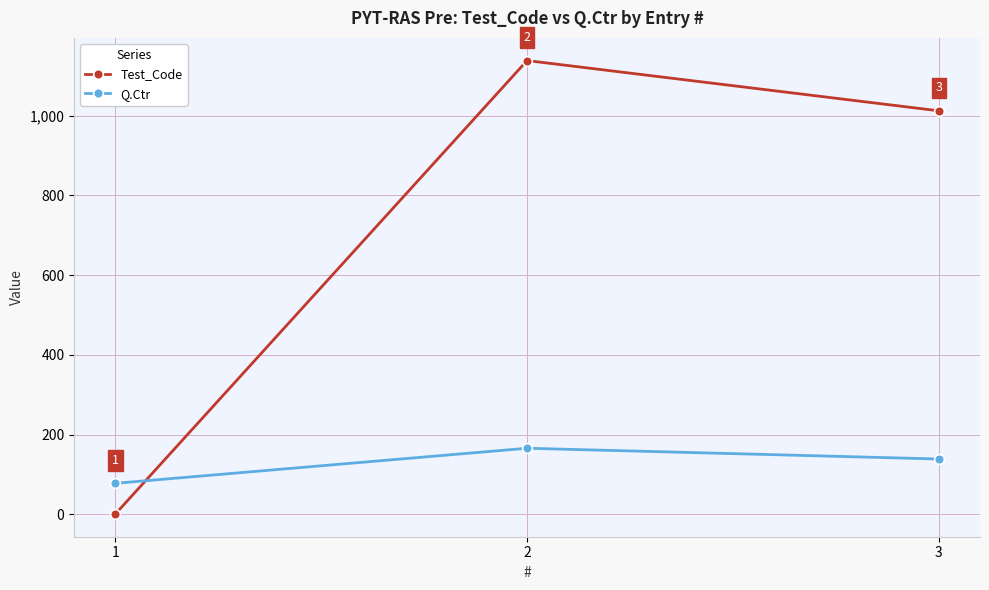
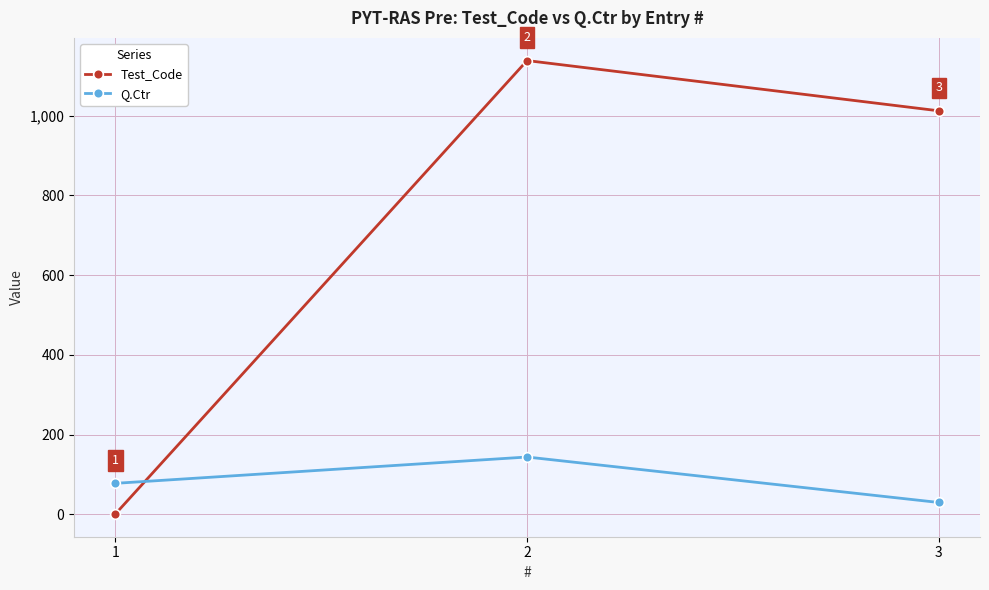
Q.Ctr, 2: 170 -> 140
Q.Ctr, 3: 140 -> 30
